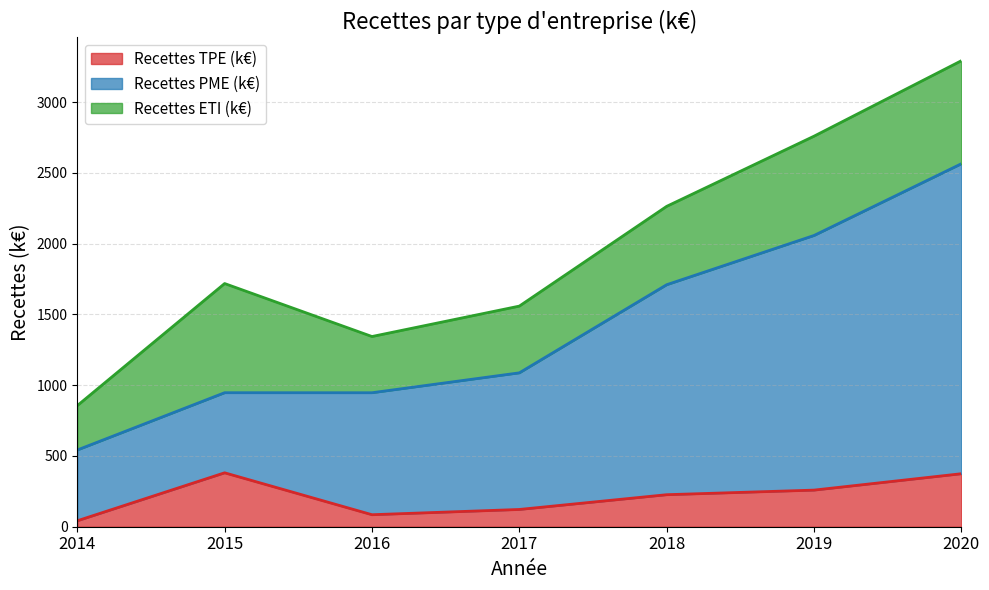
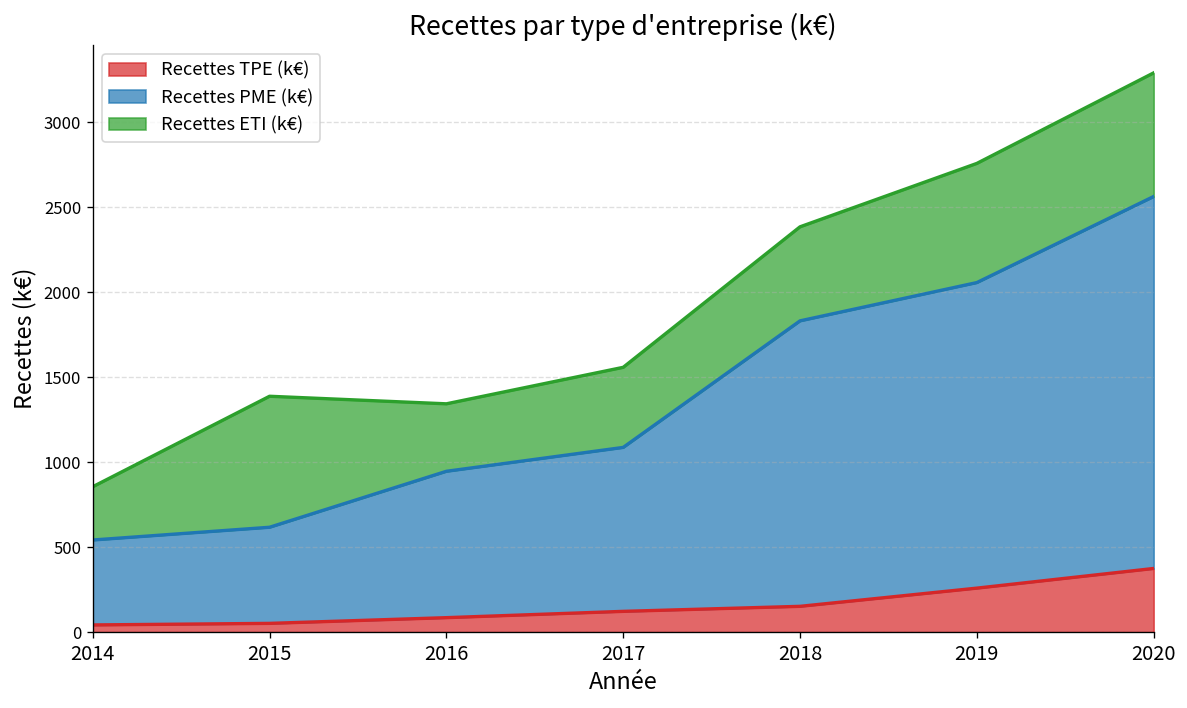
Recettes TPE (k€), 2015: 380 -> 50
Recettes TPE (k€), 2018: 230 -> 150
Recettes PME (k€), 2018: 1480 -> 1680
